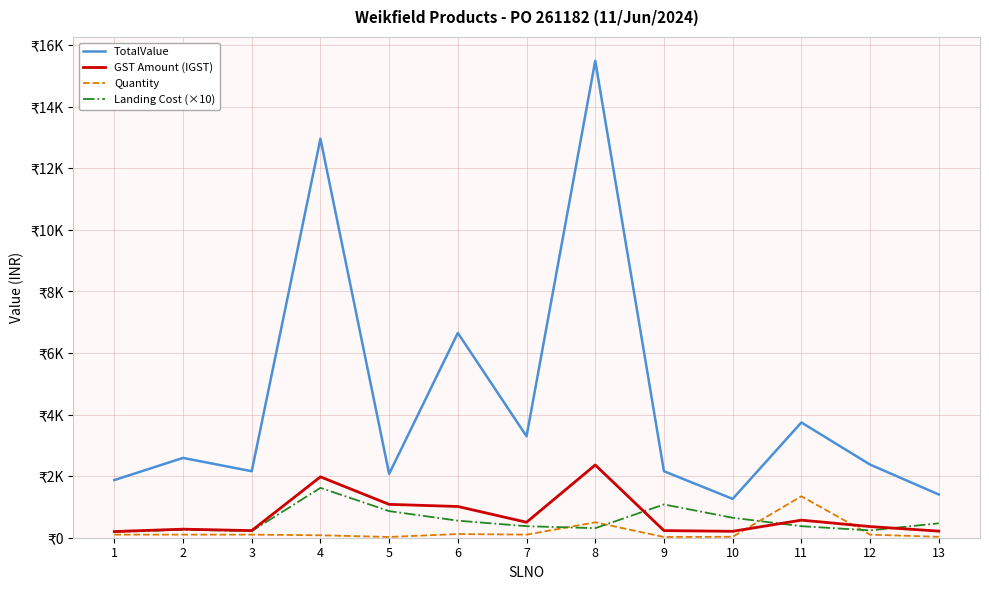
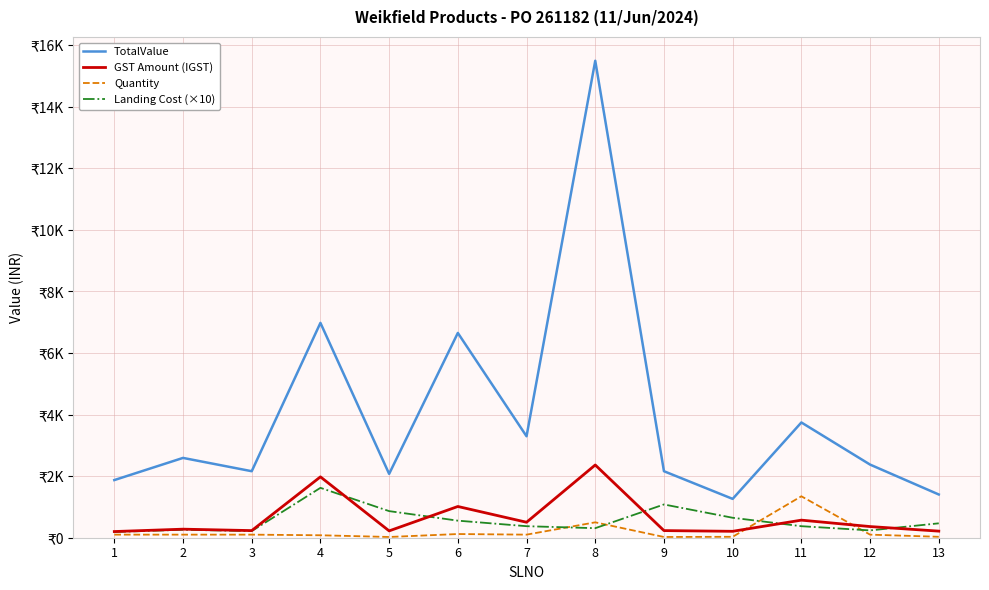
TotalValue, 4: ₹13000 -> ₹7000
GST Amount (IGST), 5: ₹1100 -> ₹200
